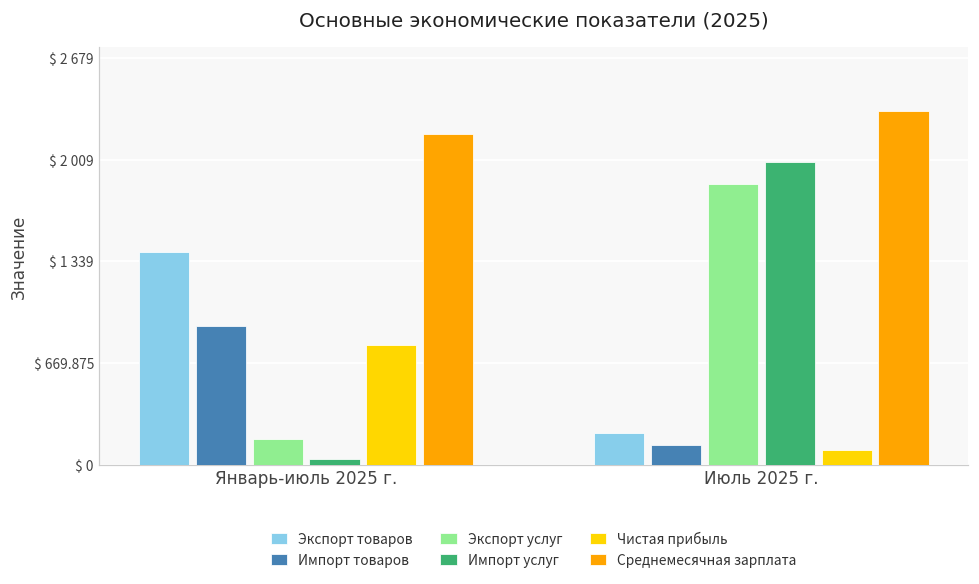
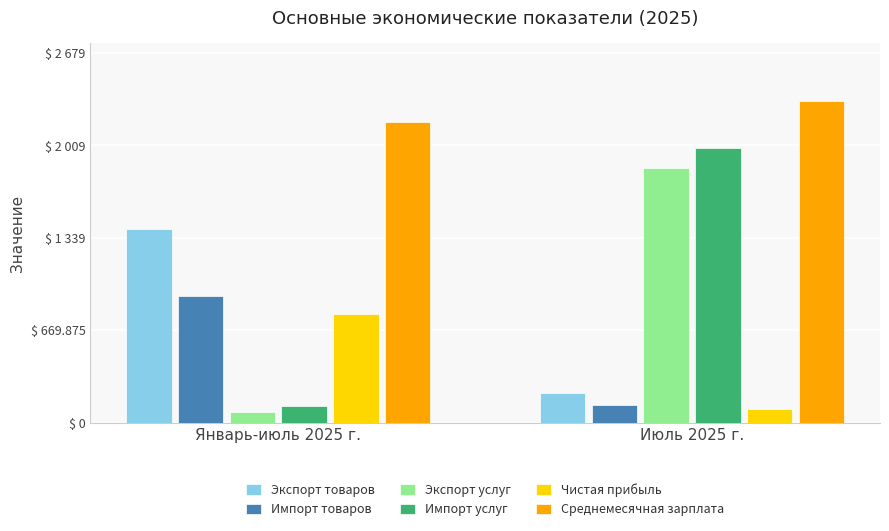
Экспорт услуг, Январь-июль 2025 г.: $ 170 -> $ 80
Импорт услуг, Январь-июль 2025 г.: $ 40 -> $ 120
